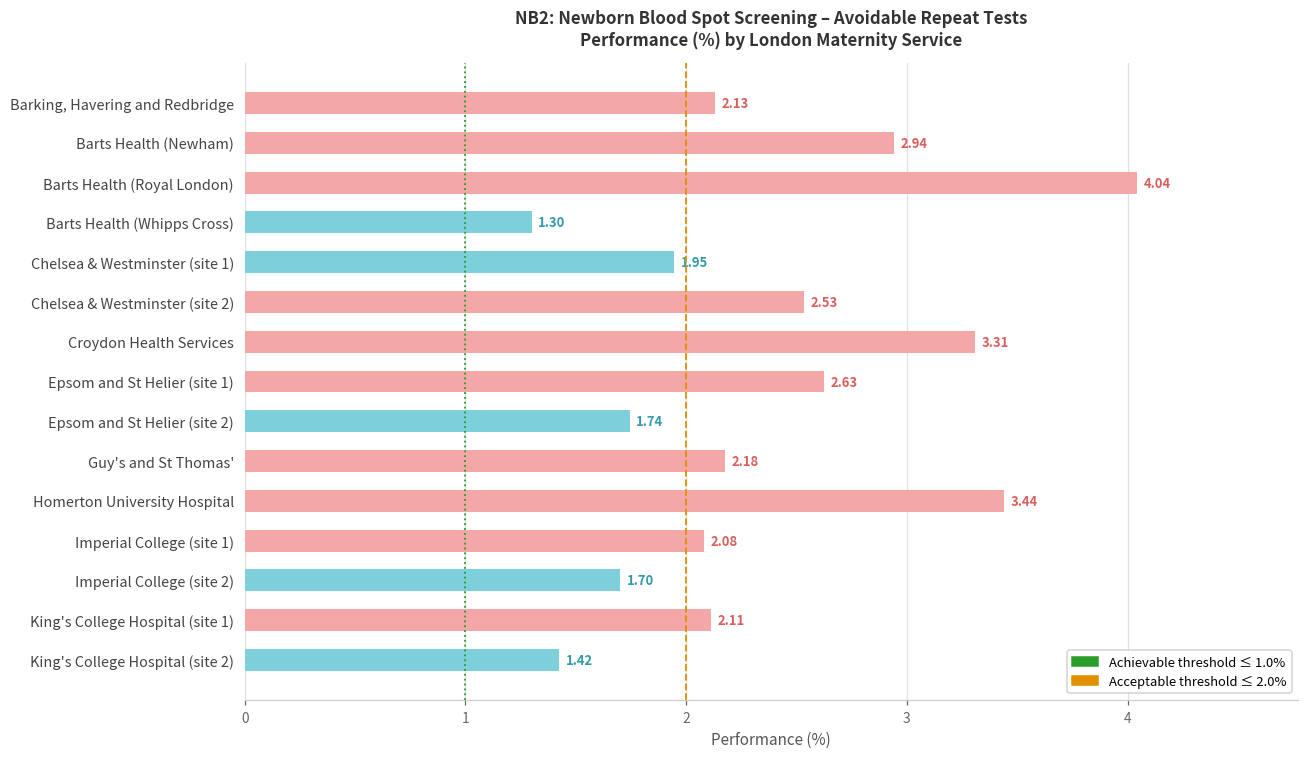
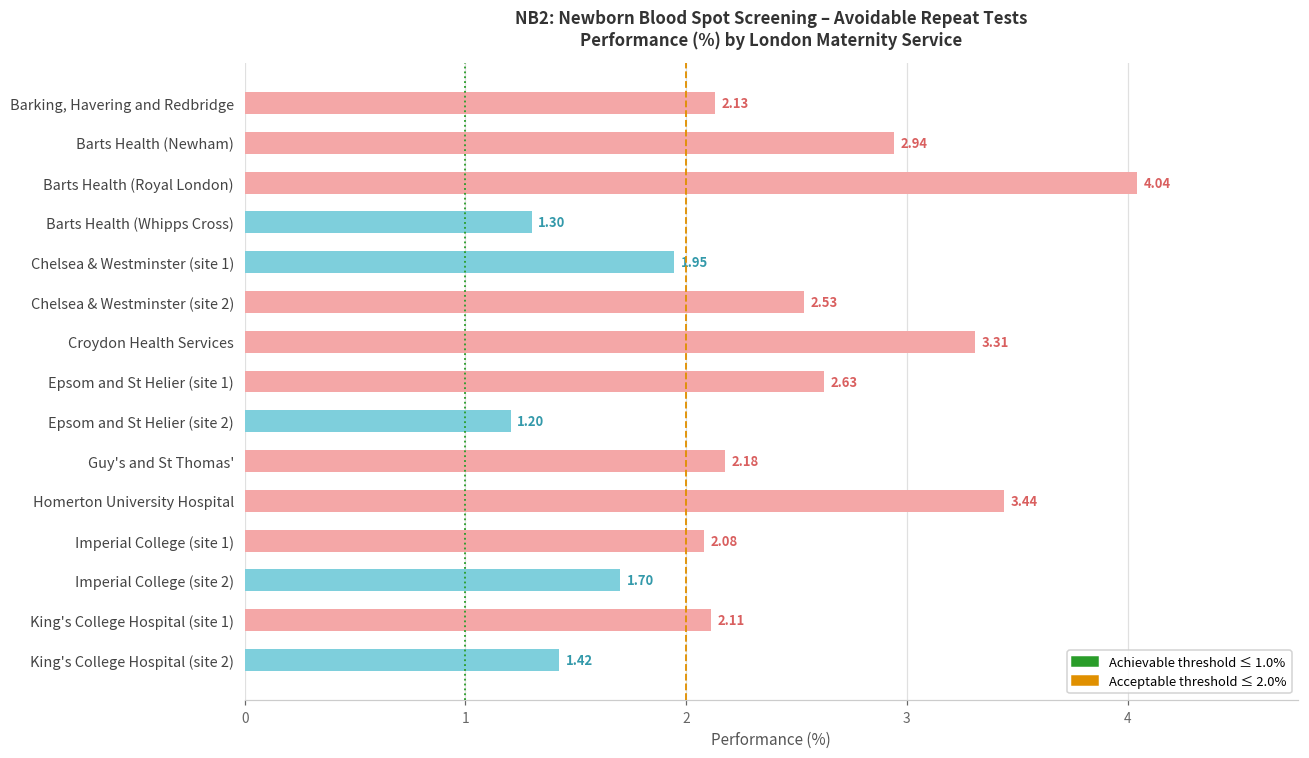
Epsom and St Helier (site 2): 1.74 -> 1.20
